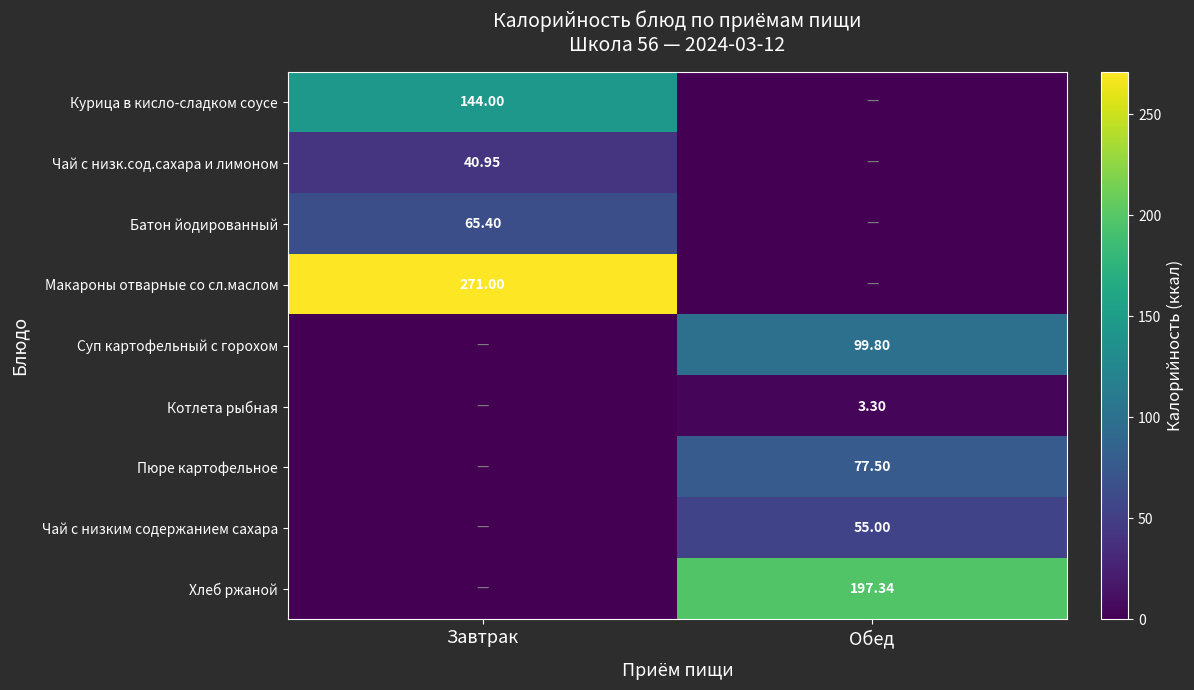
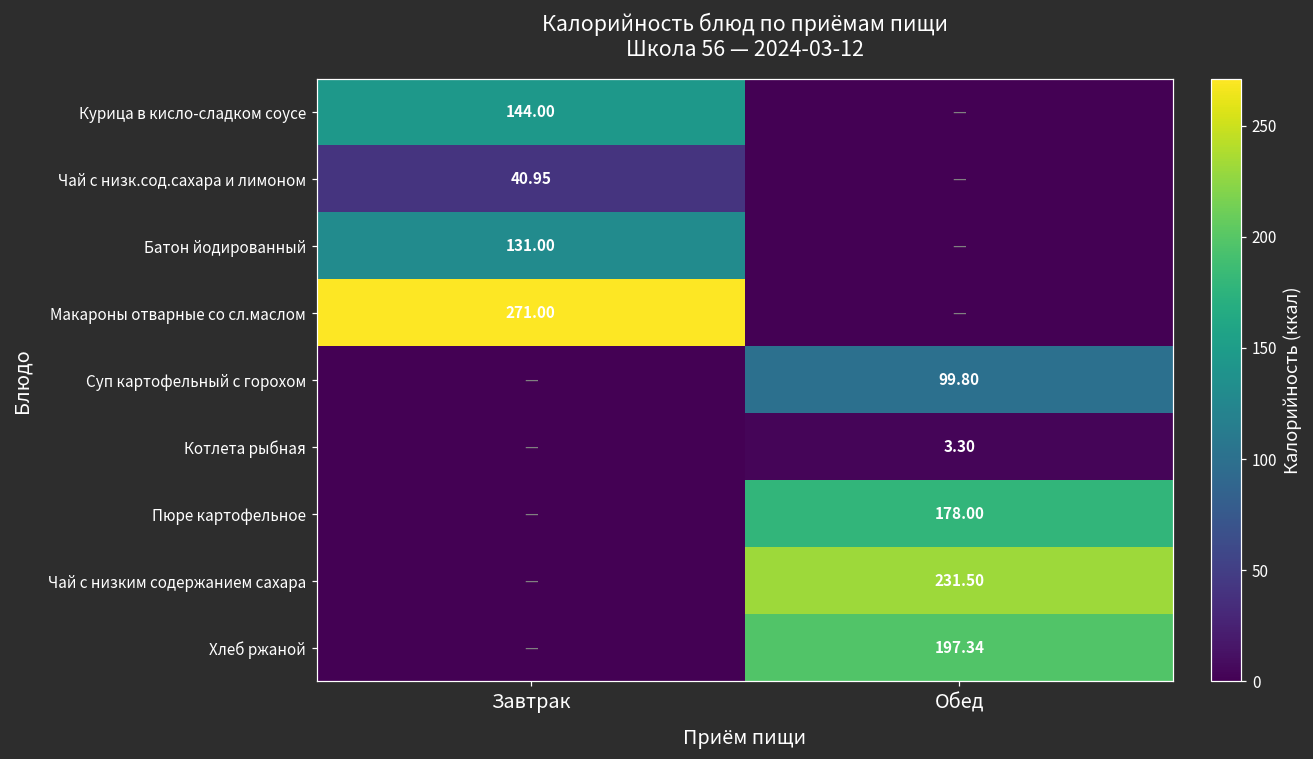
Батон йодированный, Завтрак: 65.40 -> 131.00
Пюре картофельное, Обед: 77.50 -> 178.00
Чай с низким содержанием сахара, Обед: 55.00 -> 231.50
